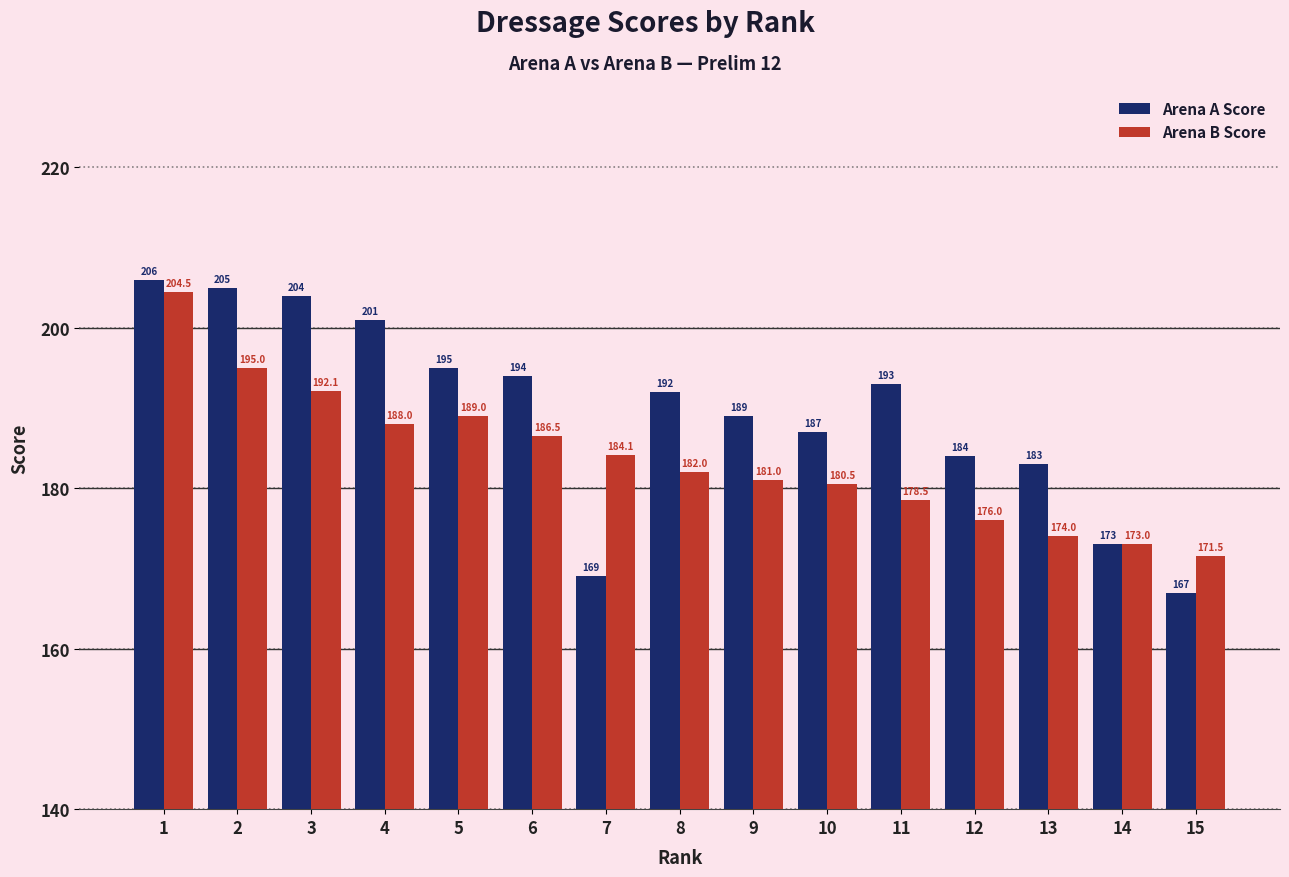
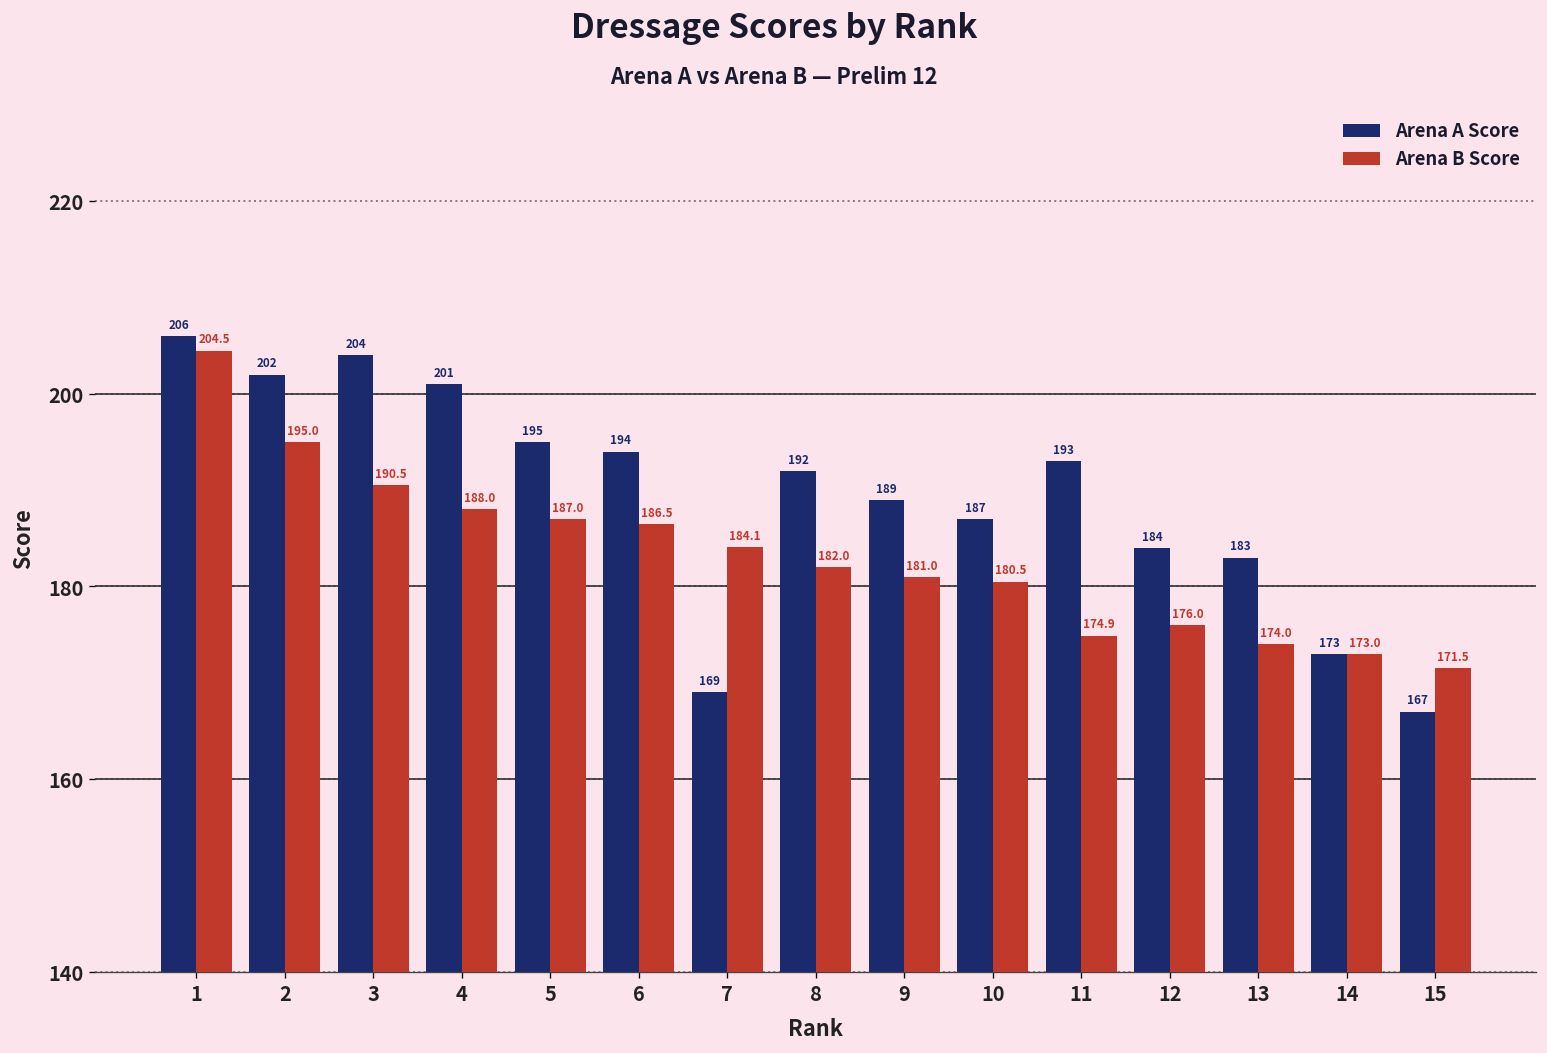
Arena A Score, 2: 205 -> 202
Arena B Score, 3: 192.1 -> 190.5
Arena B Score, 5: 189.0 -> 187.0
Arena B Score, 11: 178.5 -> 174.9
